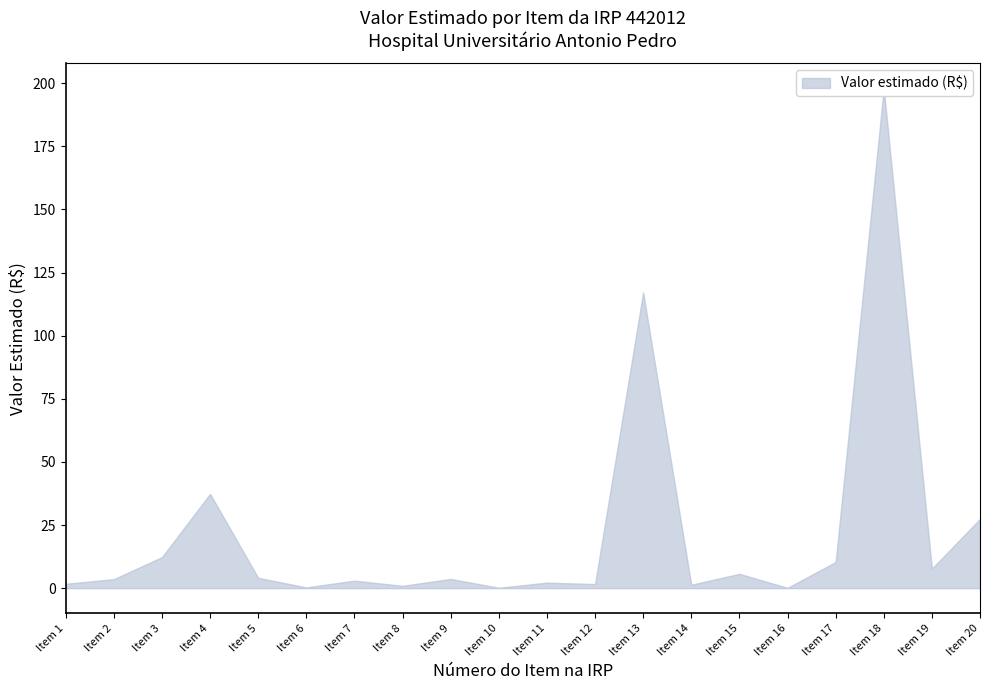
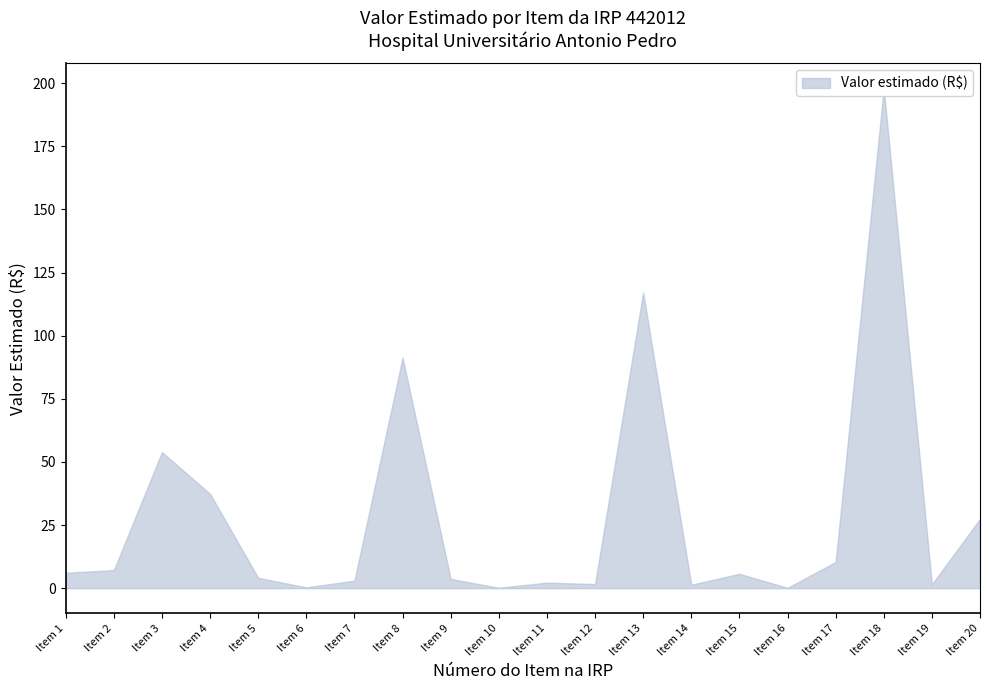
Item 1: 2 -> 6
Item 2: 4 -> 7
Item 3: 12 -> 54
Item 8: 1 -> 91
Item 19: 8 -> 2
